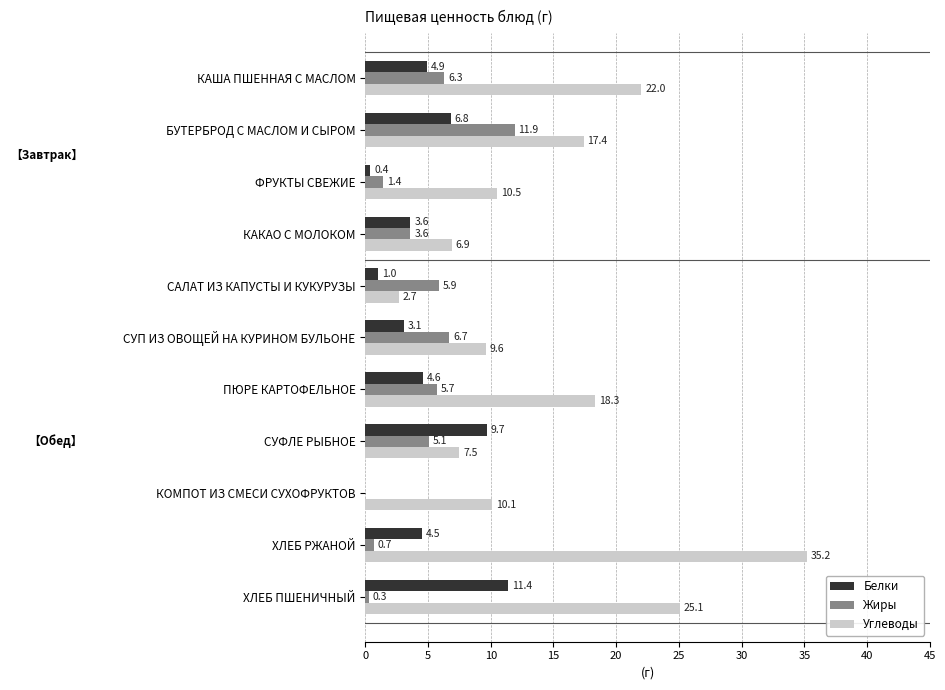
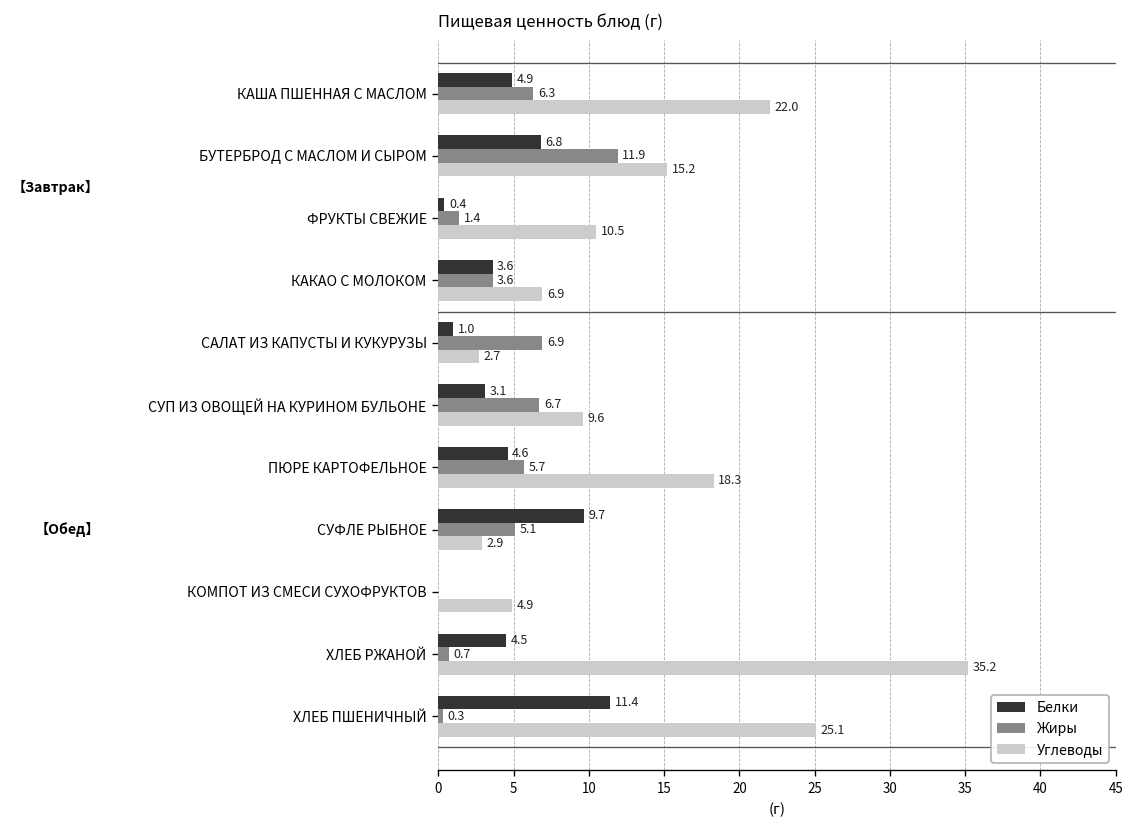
Углеводы, БУТЕРБРОД С МАСЛОМ И СЫРОМ: 17.4 -> 15.2
Жиры, САЛАТ ИЗ КАПУСТЫ И КУКУРУЗЫ: 5.9 -> 6.9
Углеводы, СУФЛЕ РЫБНОЕ: 7.5 -> 2.9
Углеводы, КОМПОТ ИЗ СМЕСИ СУХОФРУКТОВ: 10.1 -> 4.9
